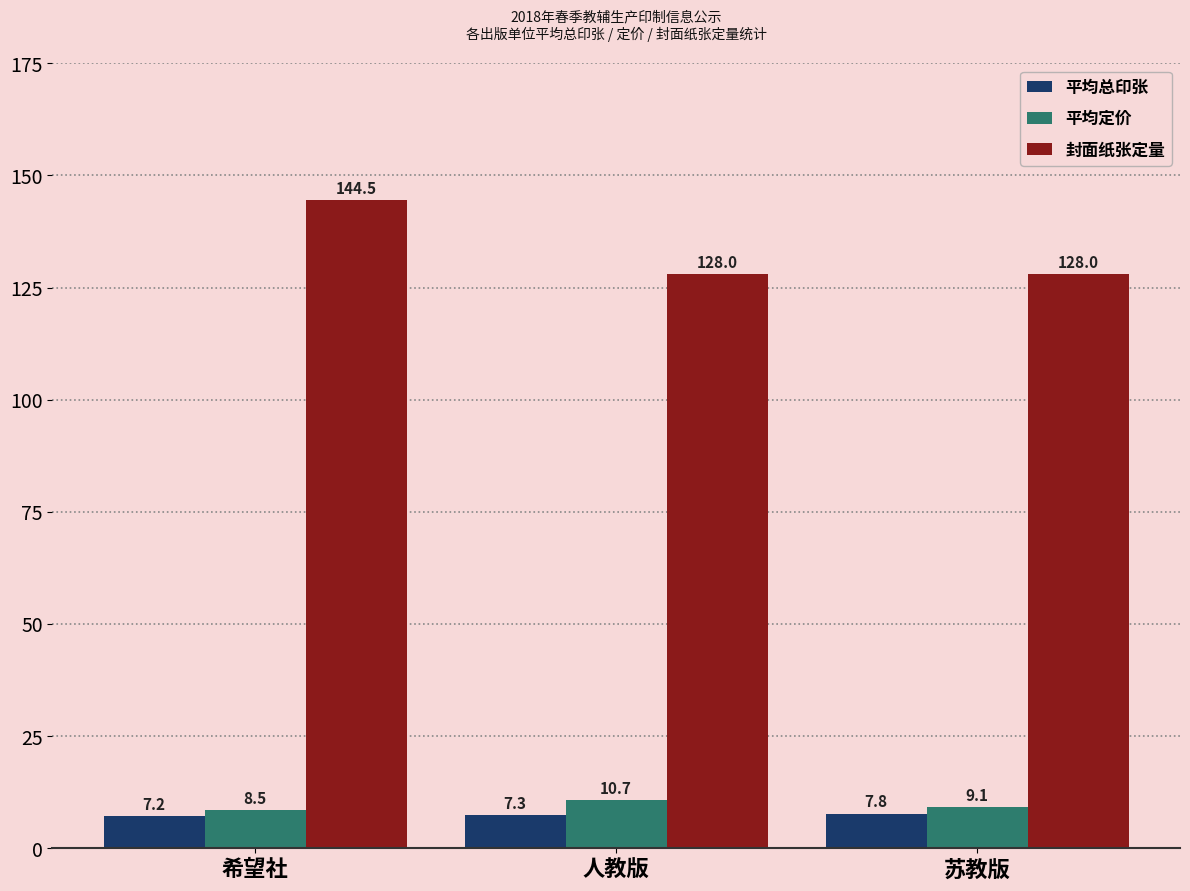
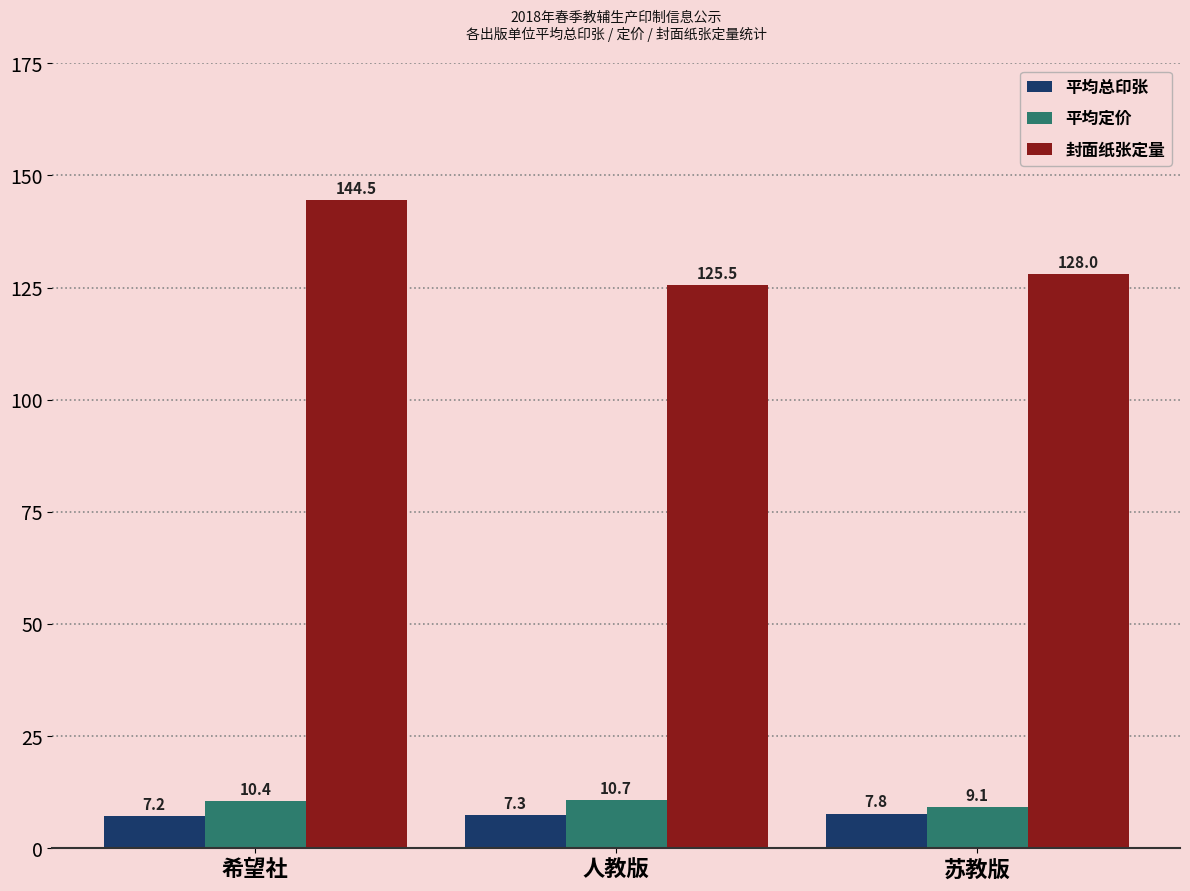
平均定价, 希望社: 8.5 -> 10.4
封面纸张定量, 人教版: 128.0 -> 125.5
